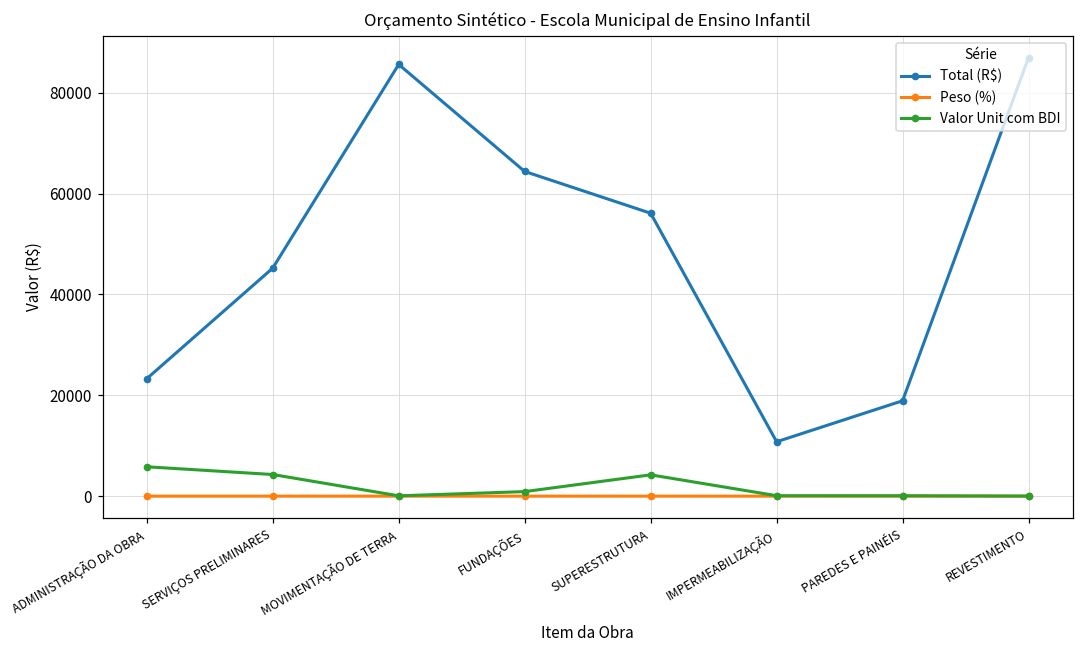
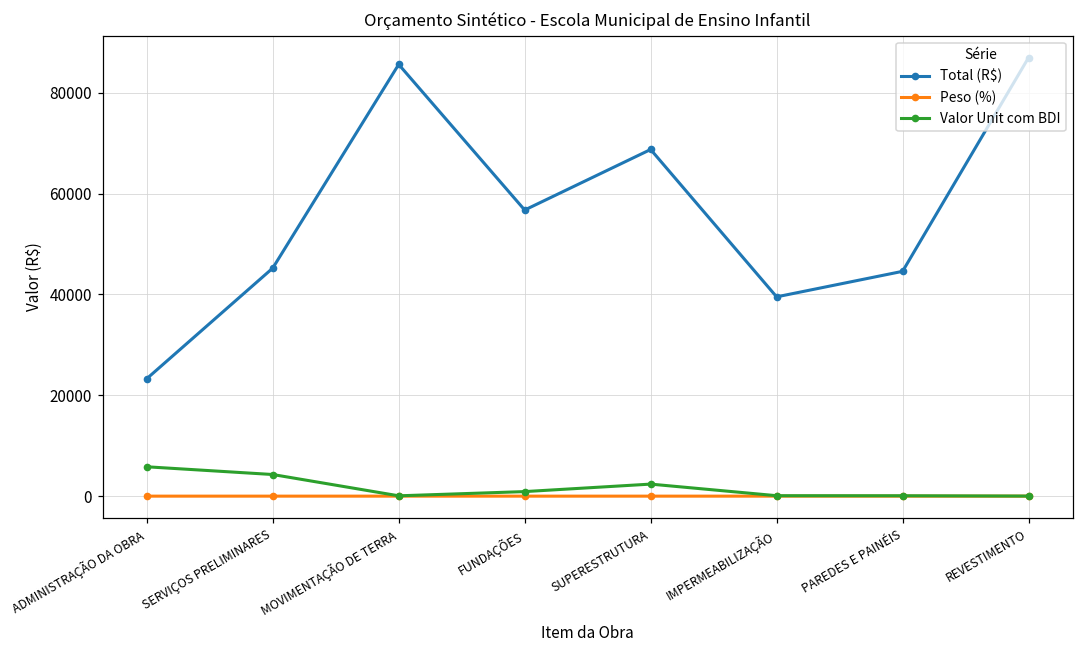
Total (R$), FUNDAÇÕES: 64000 -> 57000
Total (R$), SUPERESTRUTURA: 56000 -> 69000
Valor Unit com BDI, SUPERESTRUTURA: 4000 -> 2000
Total (R$), IMPERMEABILIZAÇÃO: 11000 -> 40000
Total (R$), PAREDES E PAINÉIS: 19000 -> 45000
